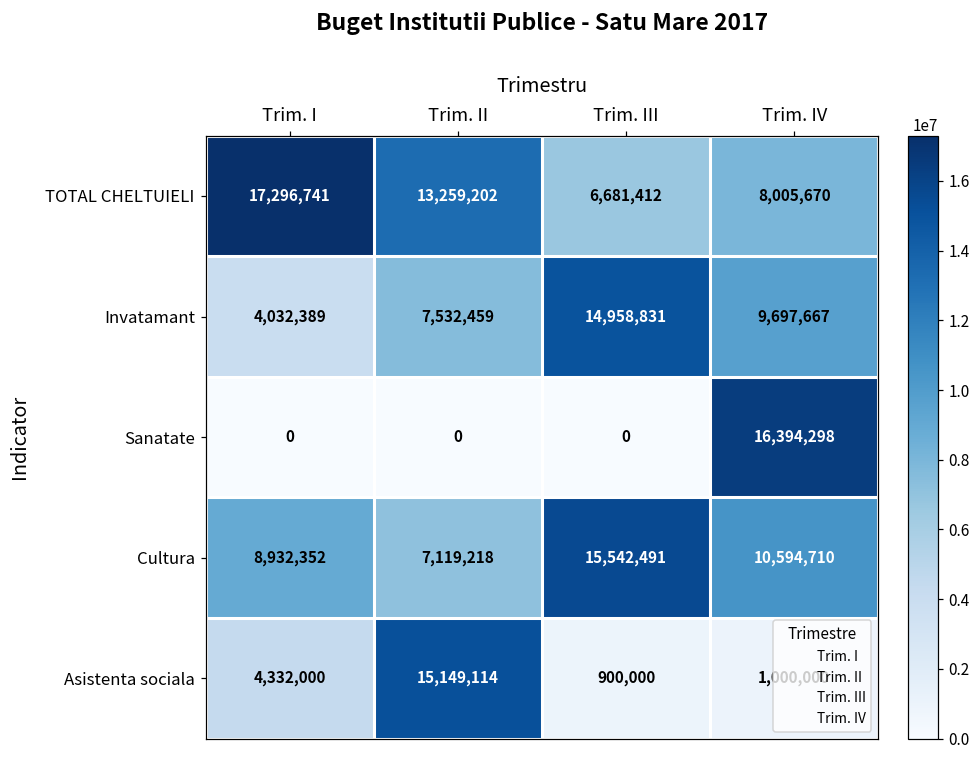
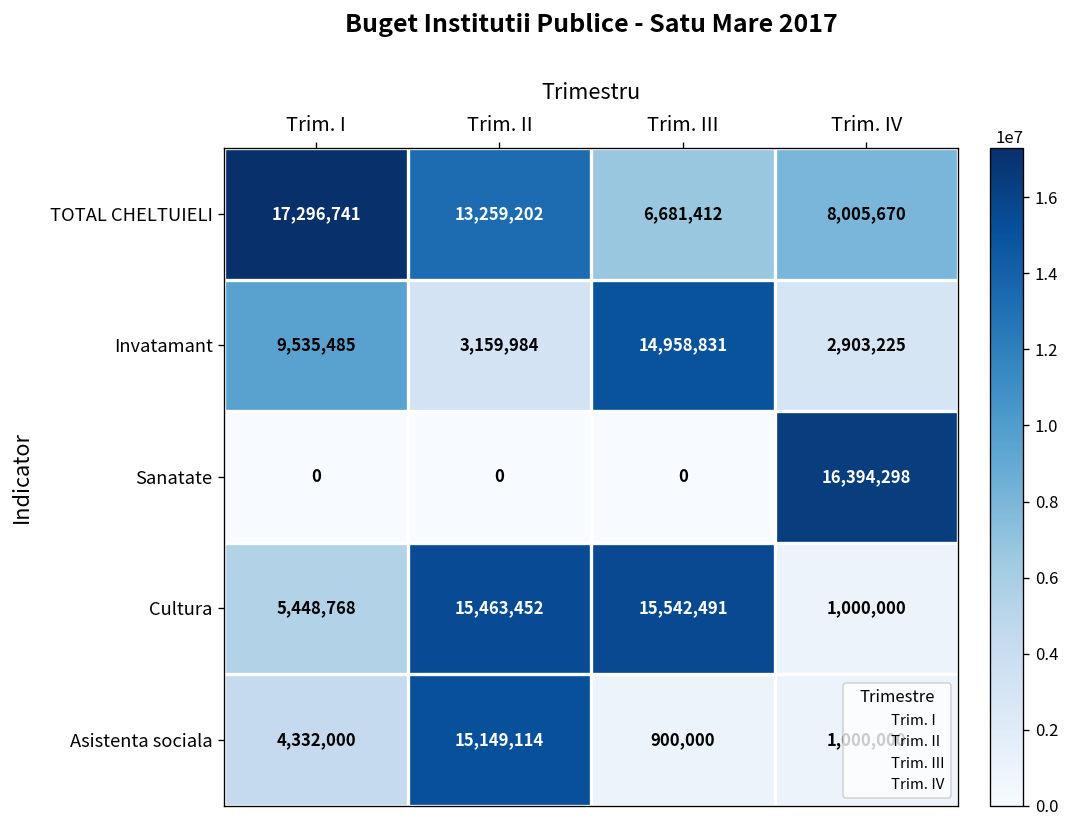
Invatamant, Trim. I: 4,032,389 -> 9,535,485
Invatamant, Trim. II: 7,532,459 -> 3,159,984
Invatamant, Trim. IV: 9,697,667 -> 2,903,225
Cultura, Trim. I: 8,932,352 -> 5,448,768
Cultura, Trim. II: 7,119,218 -> 15,463,452
Cultura, Trim. IV: 10,594,710 -> 1,000,000
